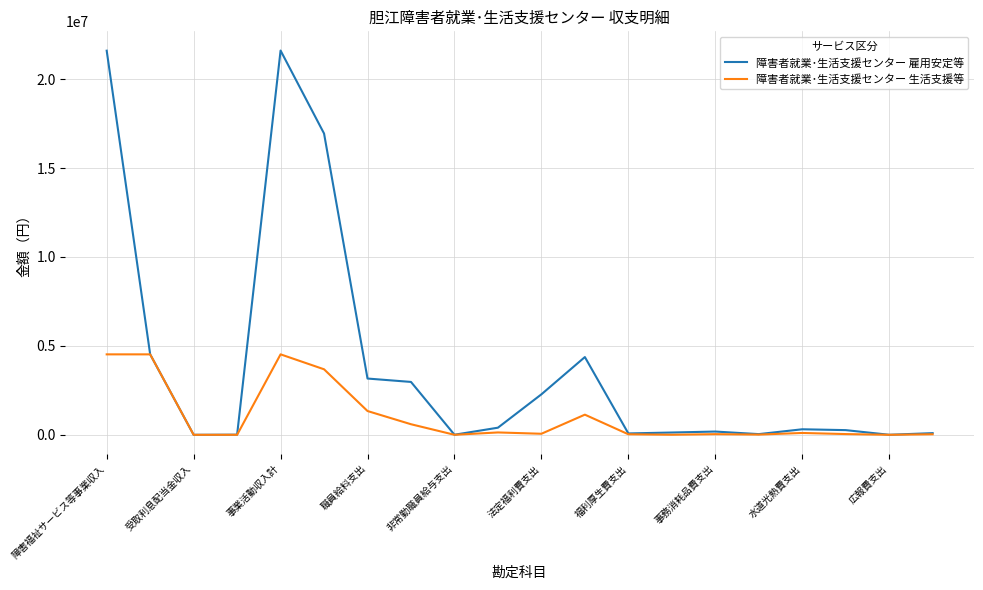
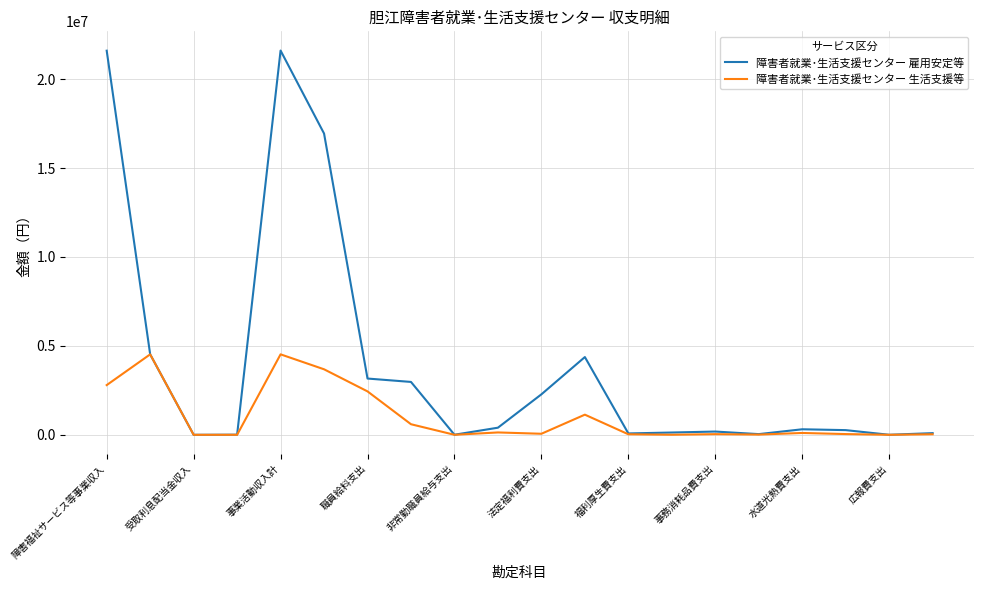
障害者就業･生活支援センター 生活支援等, 障害福祉サービス等事業収入: 4500000 -> 2800000
障害者就業･生活支援センター 生活支援等, 職員給料支出: 1300000 -> 2400000
